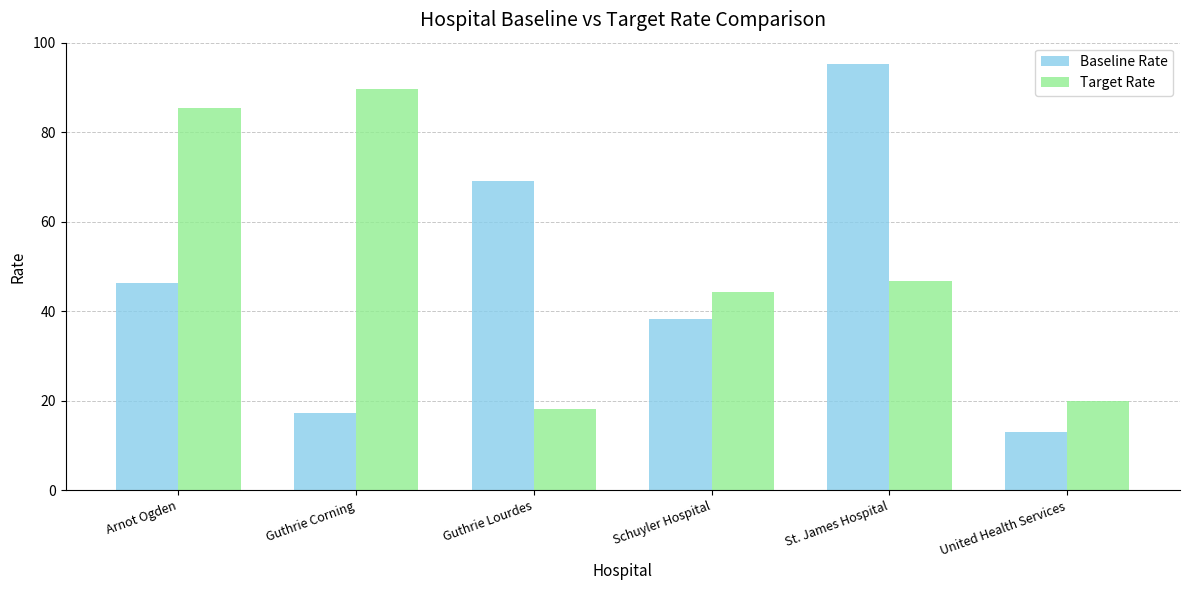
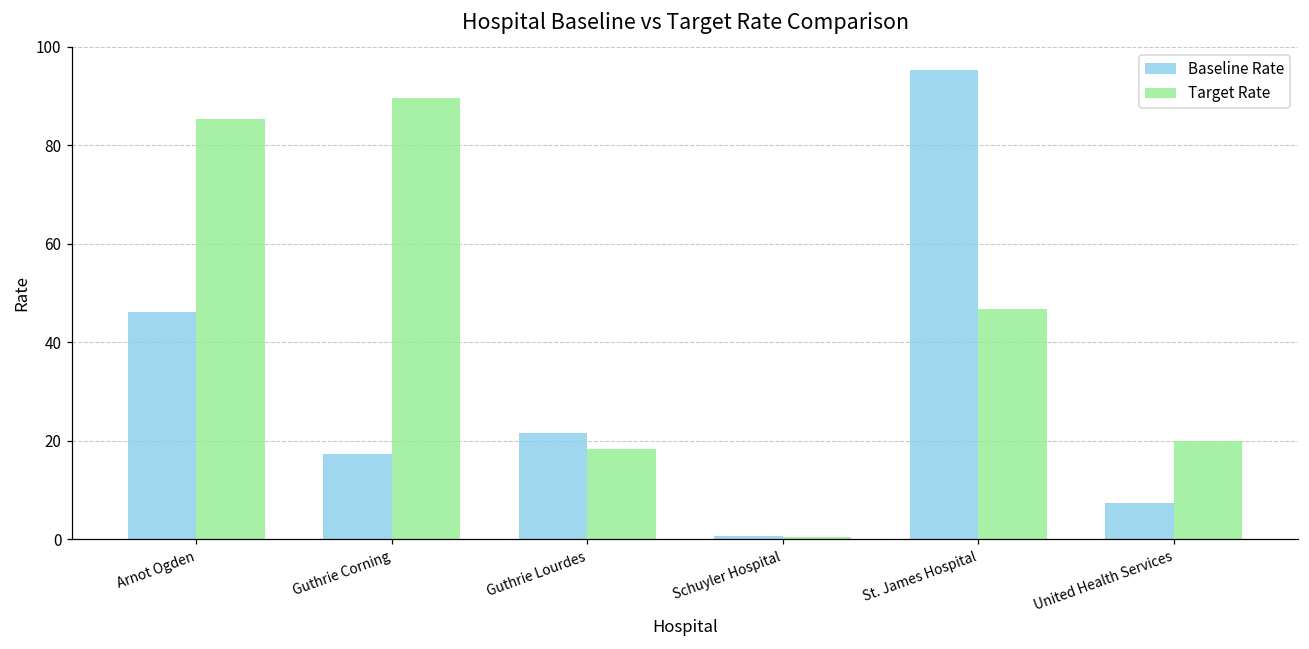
Baseline Rate, Guthrie Lourdes: 69 -> 22
Baseline Rate, Schuyler Hospital: 38 -> 1
Target Rate, Schuyler Hospital: 44 -> 1
Baseline Rate, United Health Services: 13 -> 7
